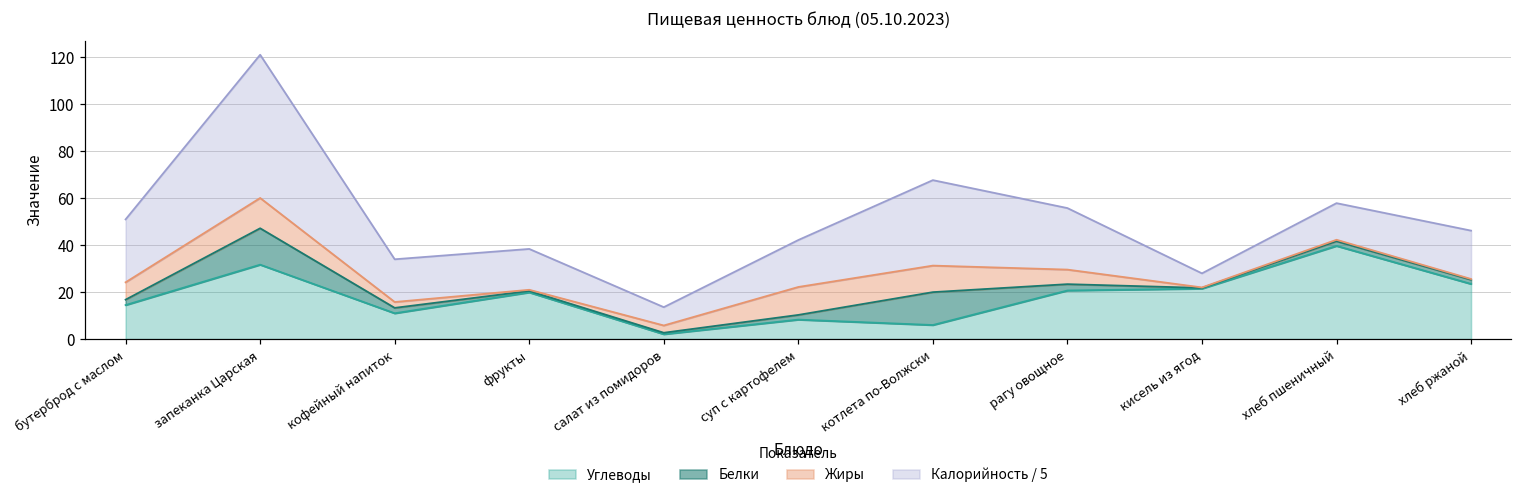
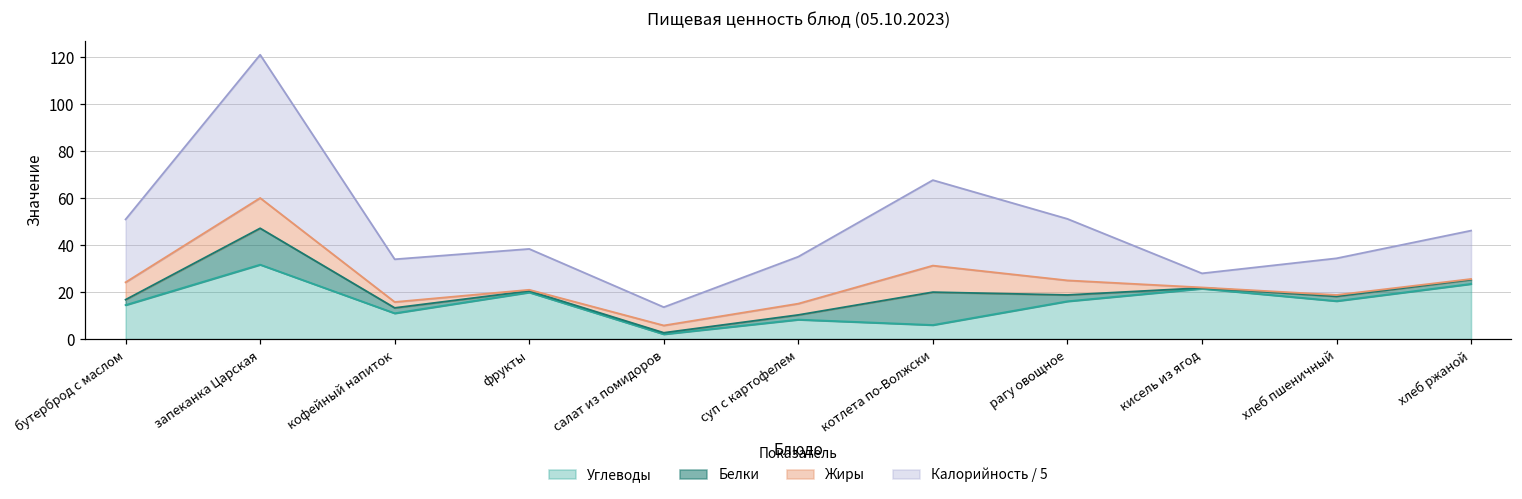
Жиры, суп с картофелем: 12 -> 5
Углеводы, рагу овощное: 21 -> 16
Углеводы, хлеб пшеничный: 40 -> 16
